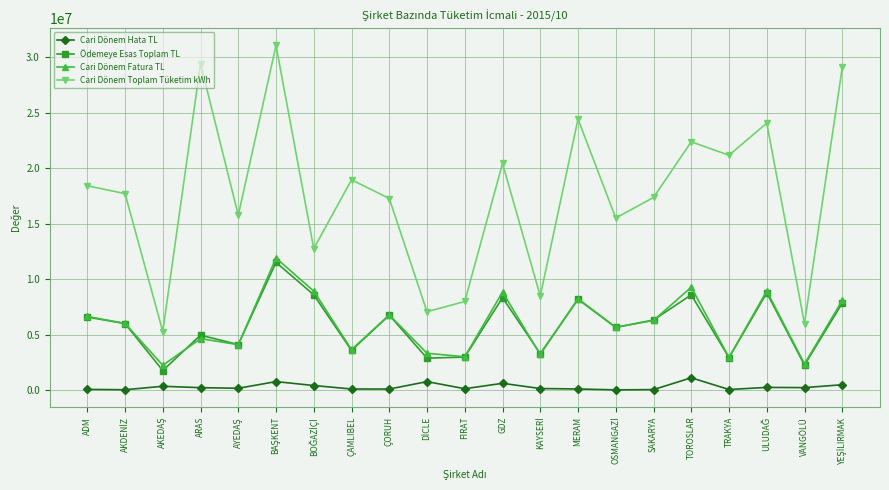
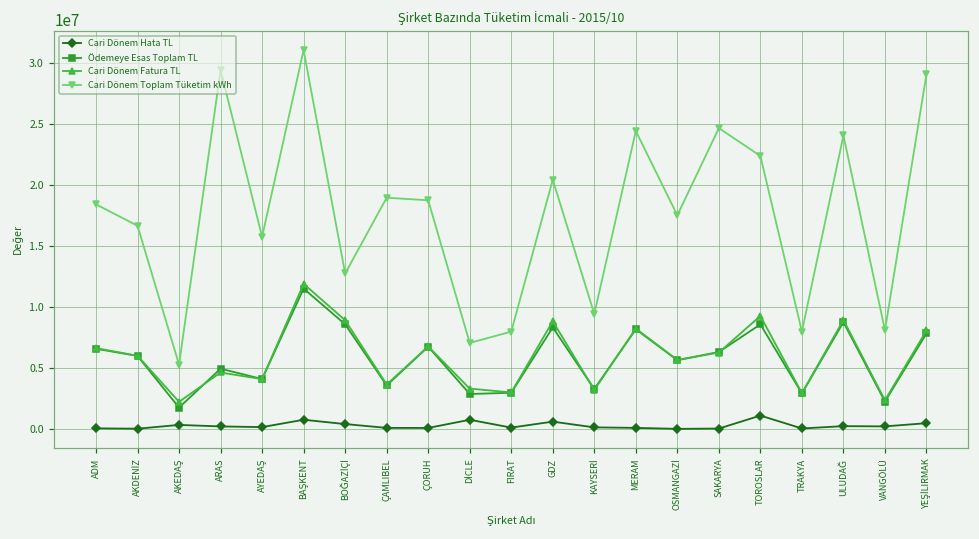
Cari Dönem Toplam Tüketim kWh, AKDENİZ: 17700000 -> 16700000
Cari Dönem Toplam Tüketim kWh, ÇORUH: 17300000 -> 18800000
Cari Dönem Toplam Tüketim kWh, KAYSERİ: 8500000 -> 9400000
Cari Dönem Toplam Tüketim kWh, OSMANGAZİ: 15500000 -> 17500000
Cari Dönem Toplam Tüketim kWh, SAKARYA: 17400000 -> 24700000
Cari Dönem Toplam Tüketim kWh, TRAKYA: 21200000 -> 8000000
Cari Dönem Toplam Tüketim kWh, VANGÖLÜ: 6000000 -> 8100000
